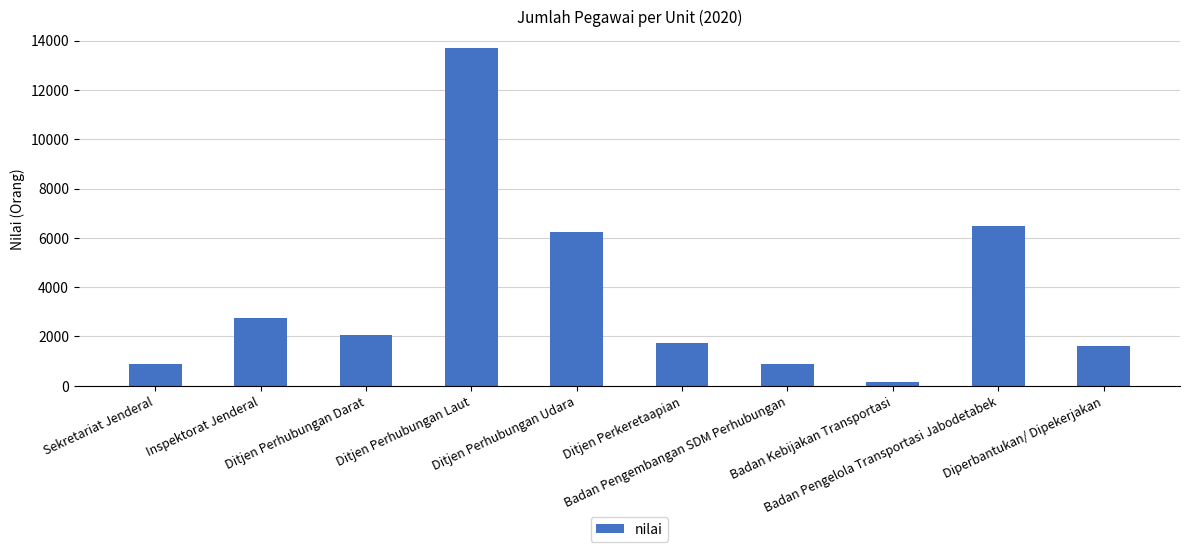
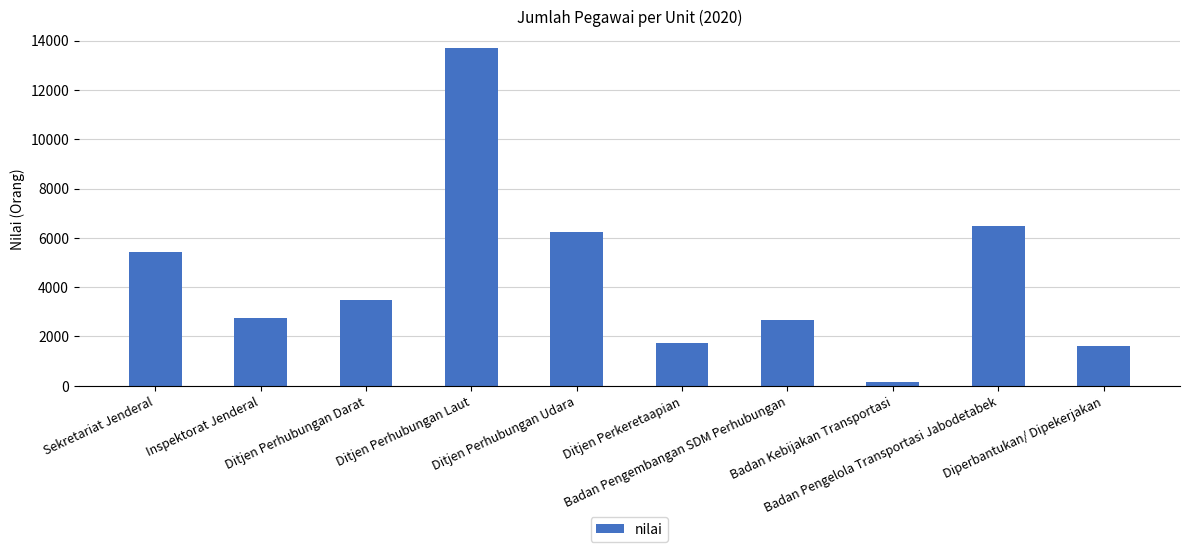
Sekretariat Jenderal: 900 -> 5400
Ditjen Perhubungan Darat: 2100 -> 3500
Badan Pengembangan SDM Perhubungan: 900 -> 2700
